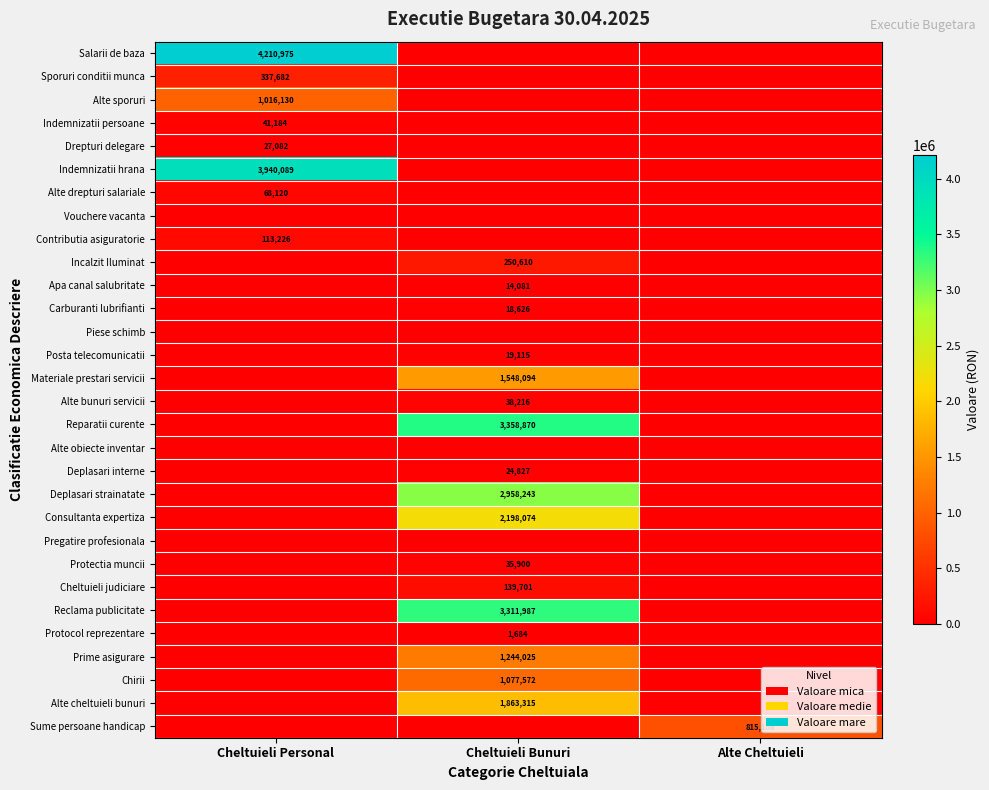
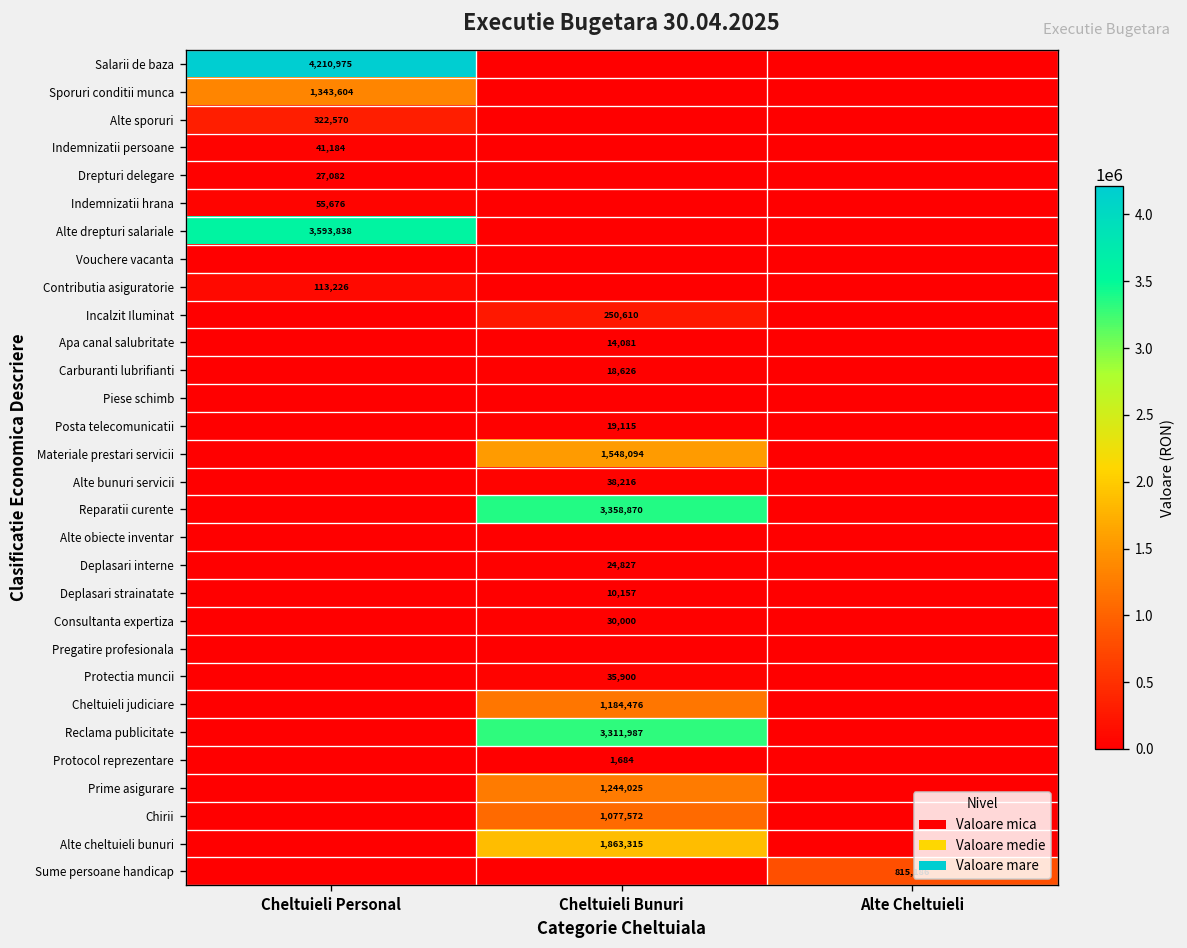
Sporuri conditii munca, Cheltuieli Personal: 337,682 -> 1,343,604
Alte sporuri, Cheltuieli Personal: 1,016,130 -> 322,570
Indemnizatii hrana, Cheltuieli Personal: 3,940,089 -> 55,676
Alte drepturi salariale, Cheltuieli Personal: 68,120 -> 3,593,838
Deplasari strainatate, Cheltuieli Bunuri: 2,958,243 -> 10,157
Consultanta expertiza, Cheltuieli Bunuri: 2,198,074 -> 30,000
Cheltuieli judiciare, Cheltuieli Bunuri: 139,701 -> 1,184,476
